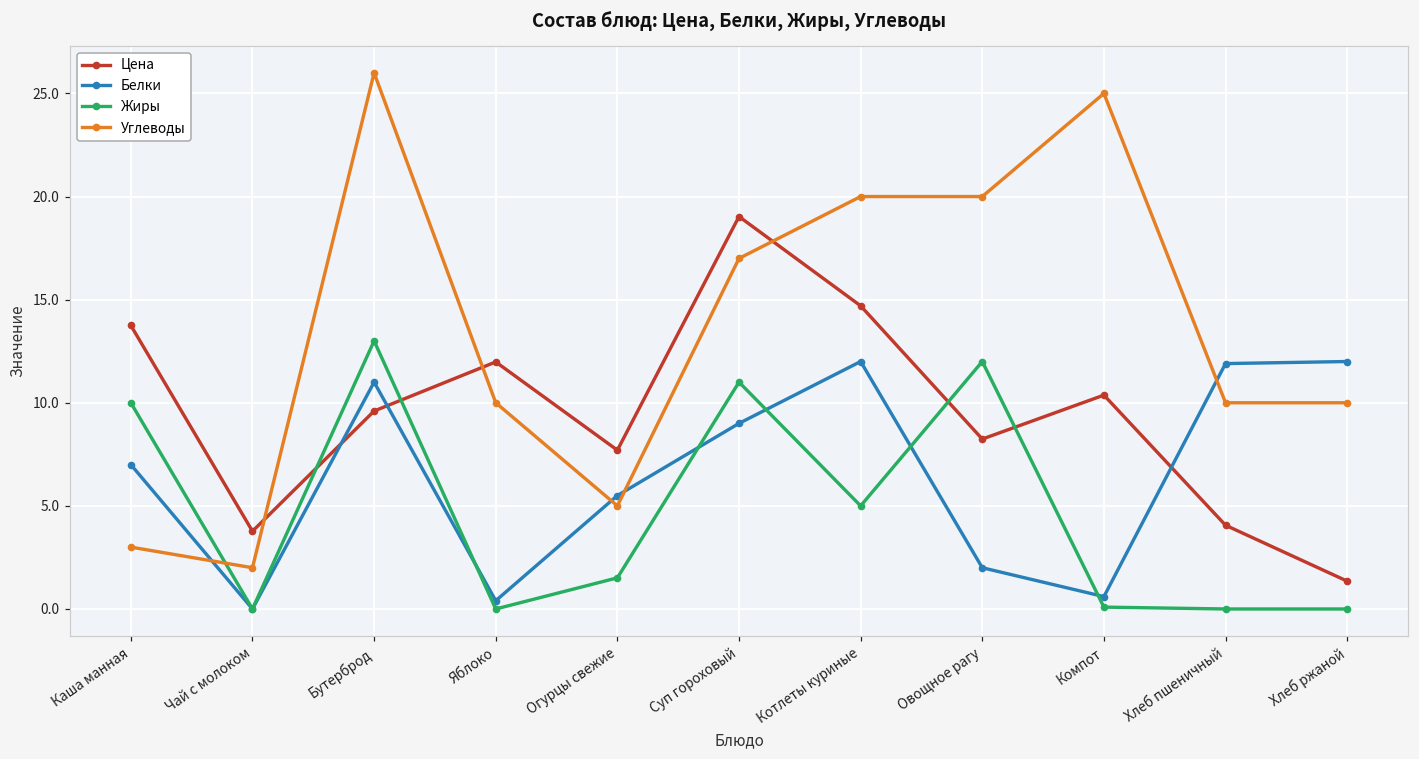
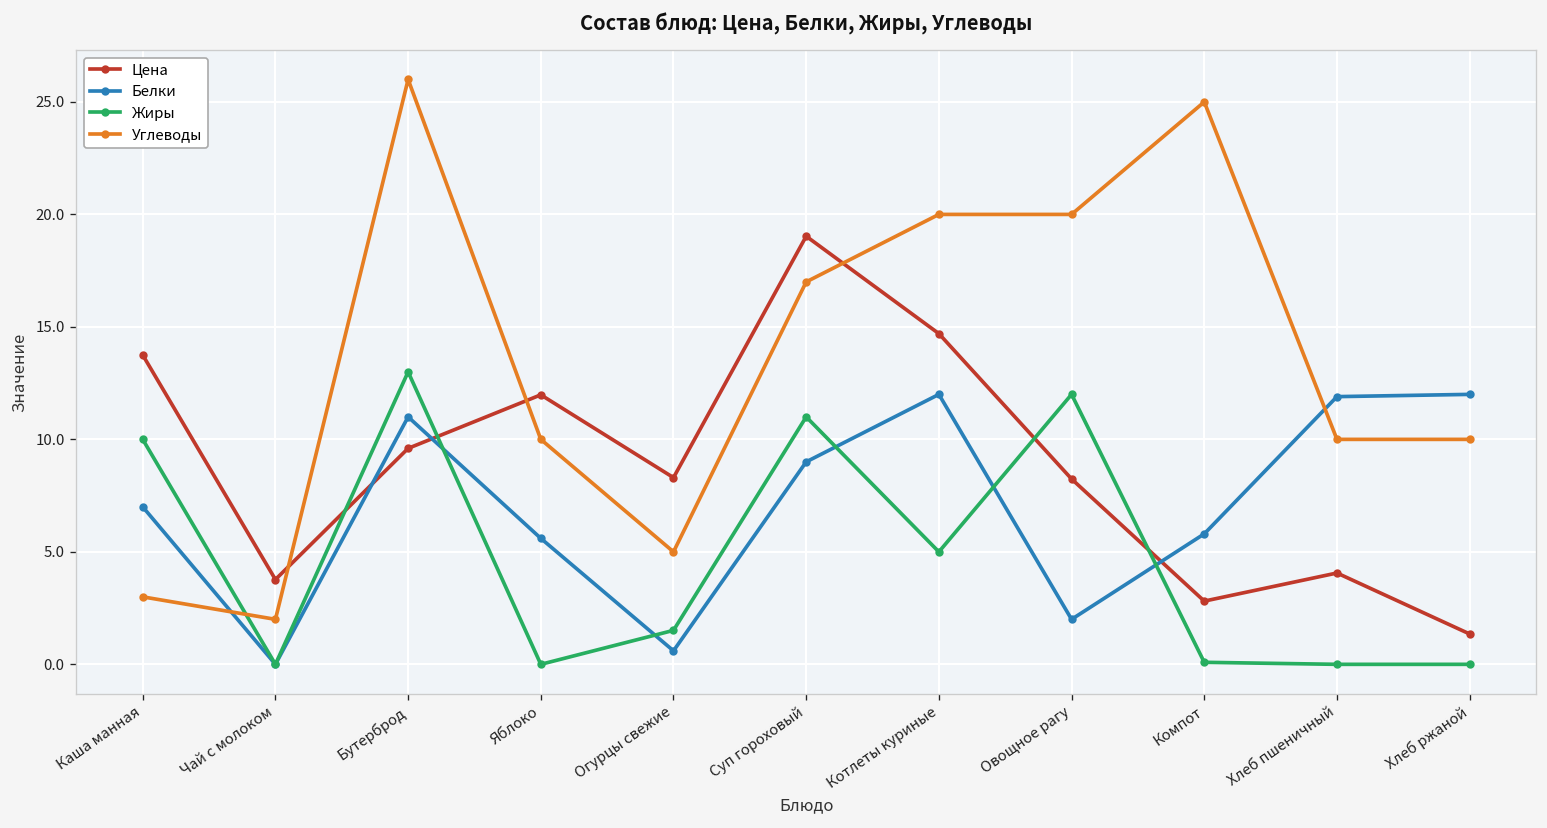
Белки, Яблоко: 0.4 -> 5.6
Цена, Огурцы свежие: 7.7 -> 8.3
Белки, Огурцы свежие: 5.5 -> 0.6
Цена, Компот: 10.4 -> 2.8
Белки, Компот: 0.6 -> 5.8
